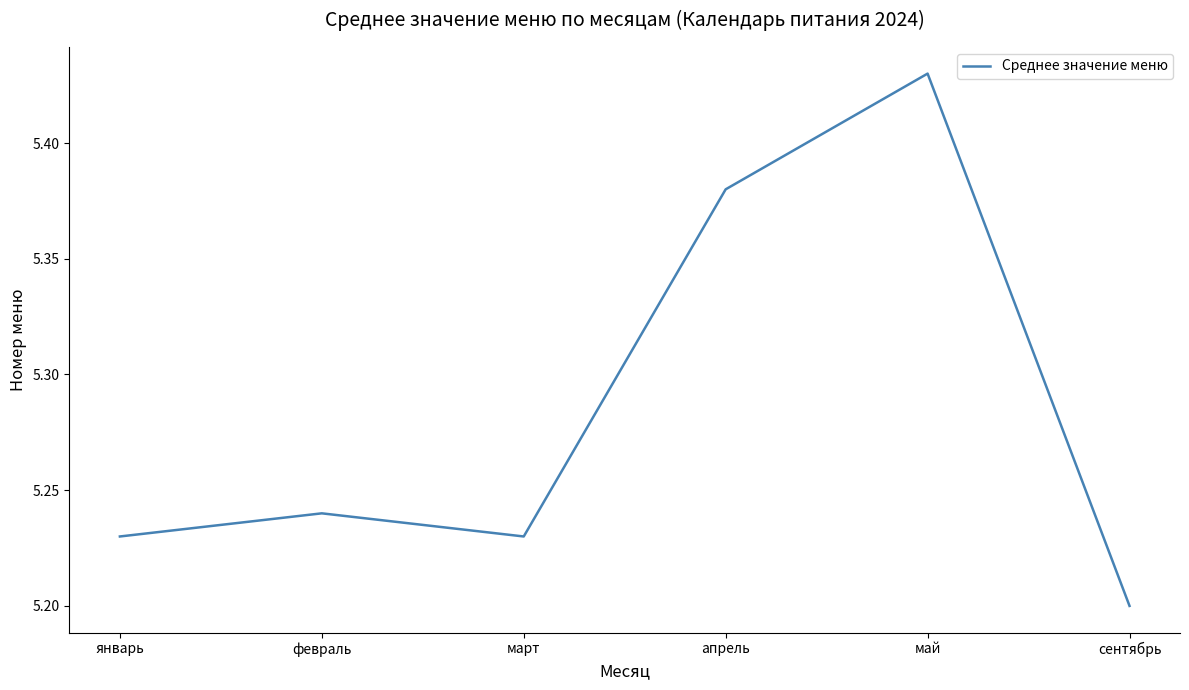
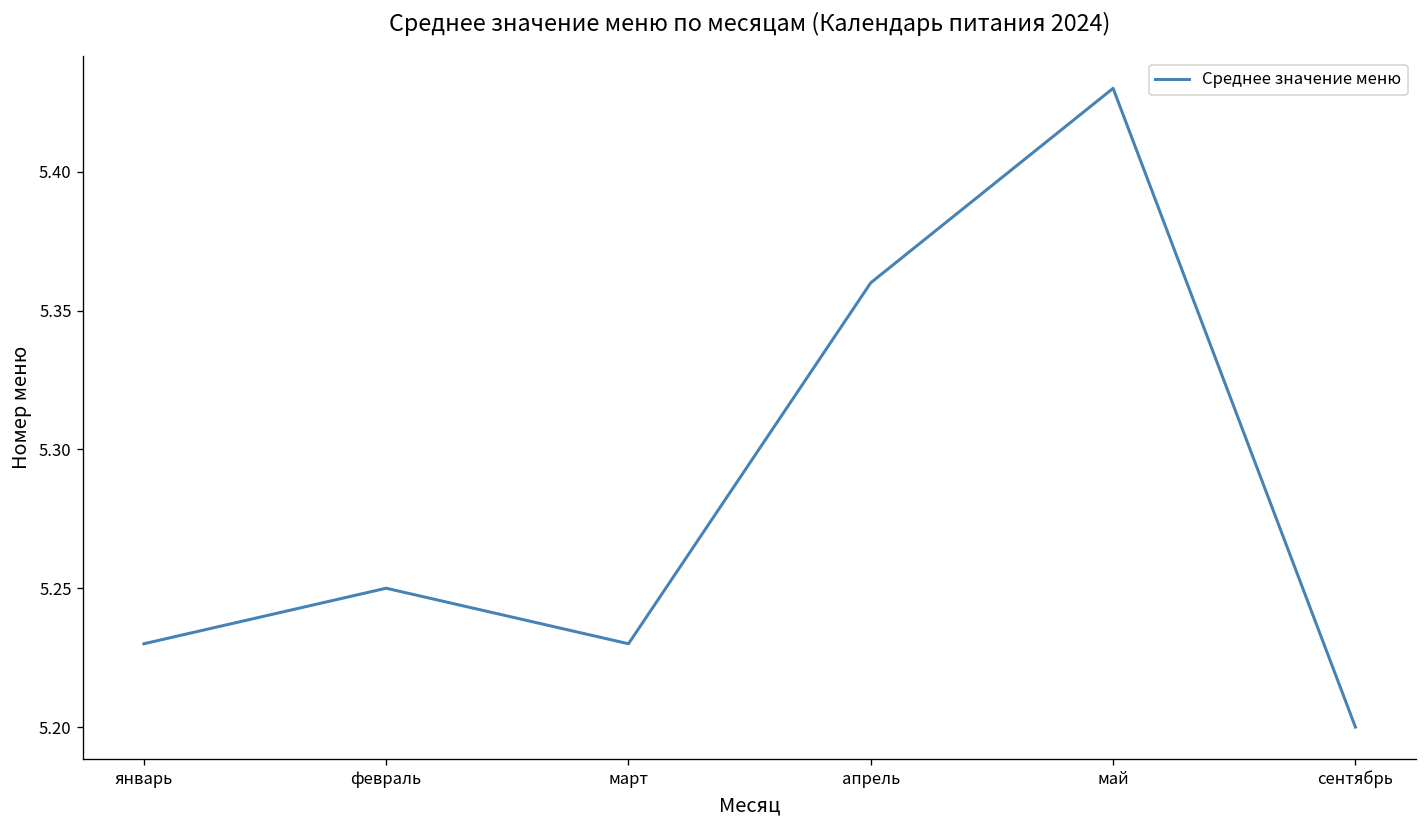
февраль: 5.24 -> 5.25
апрель: 5.38 -> 5.36
